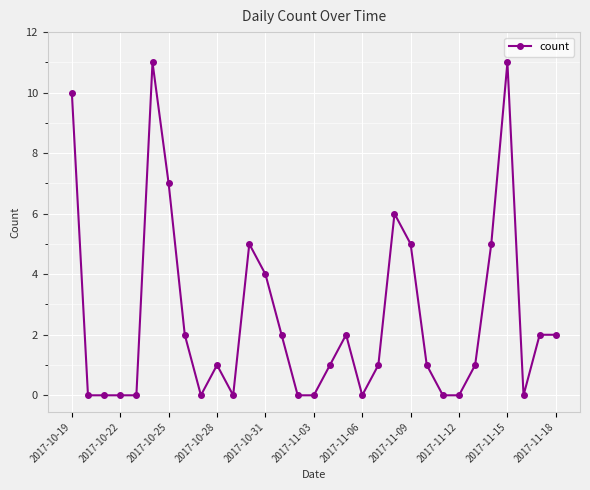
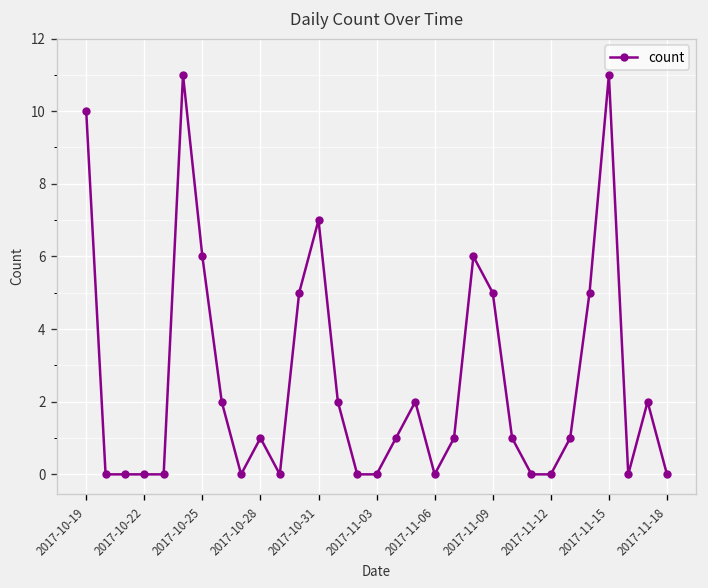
2017-10-25: 7 -> 6
2017-10-31: 4 -> 7
2017-11-18: 2 -> 0
